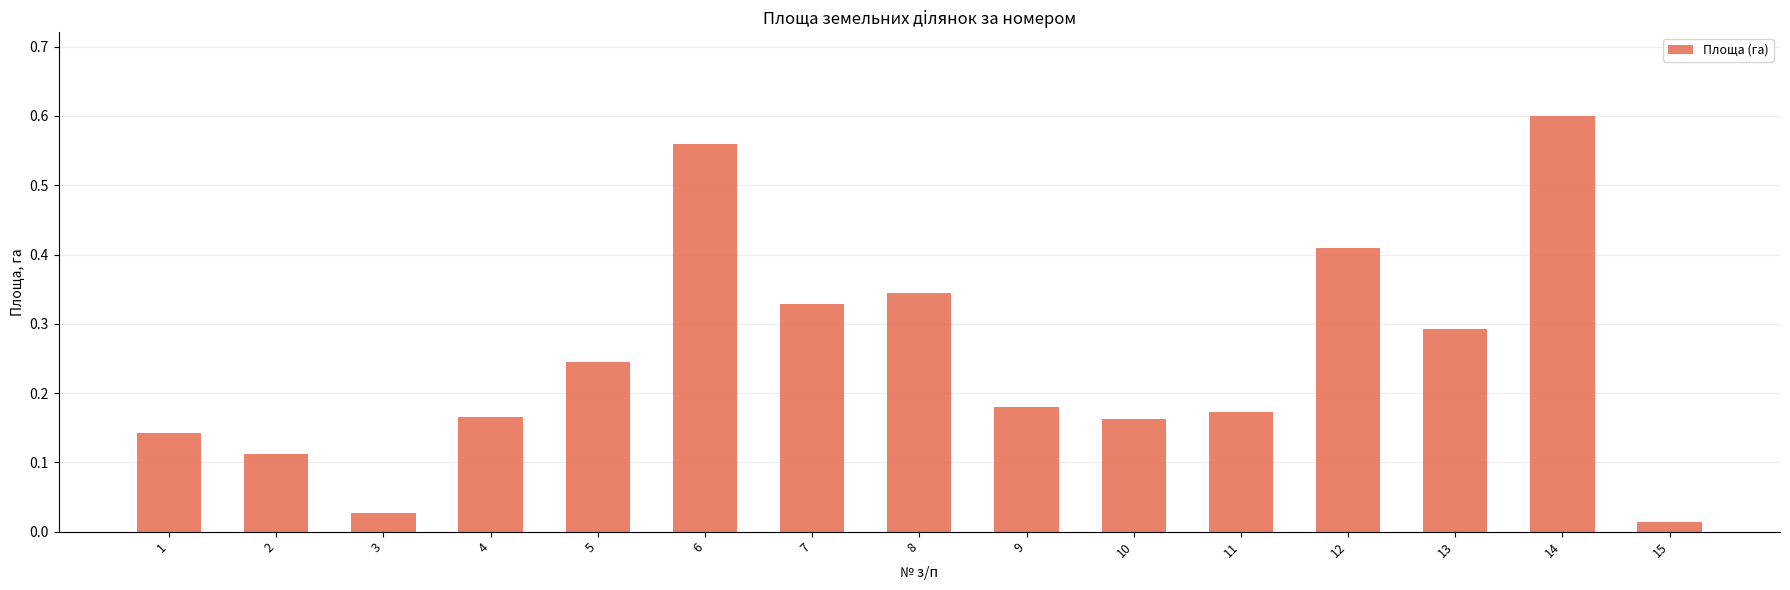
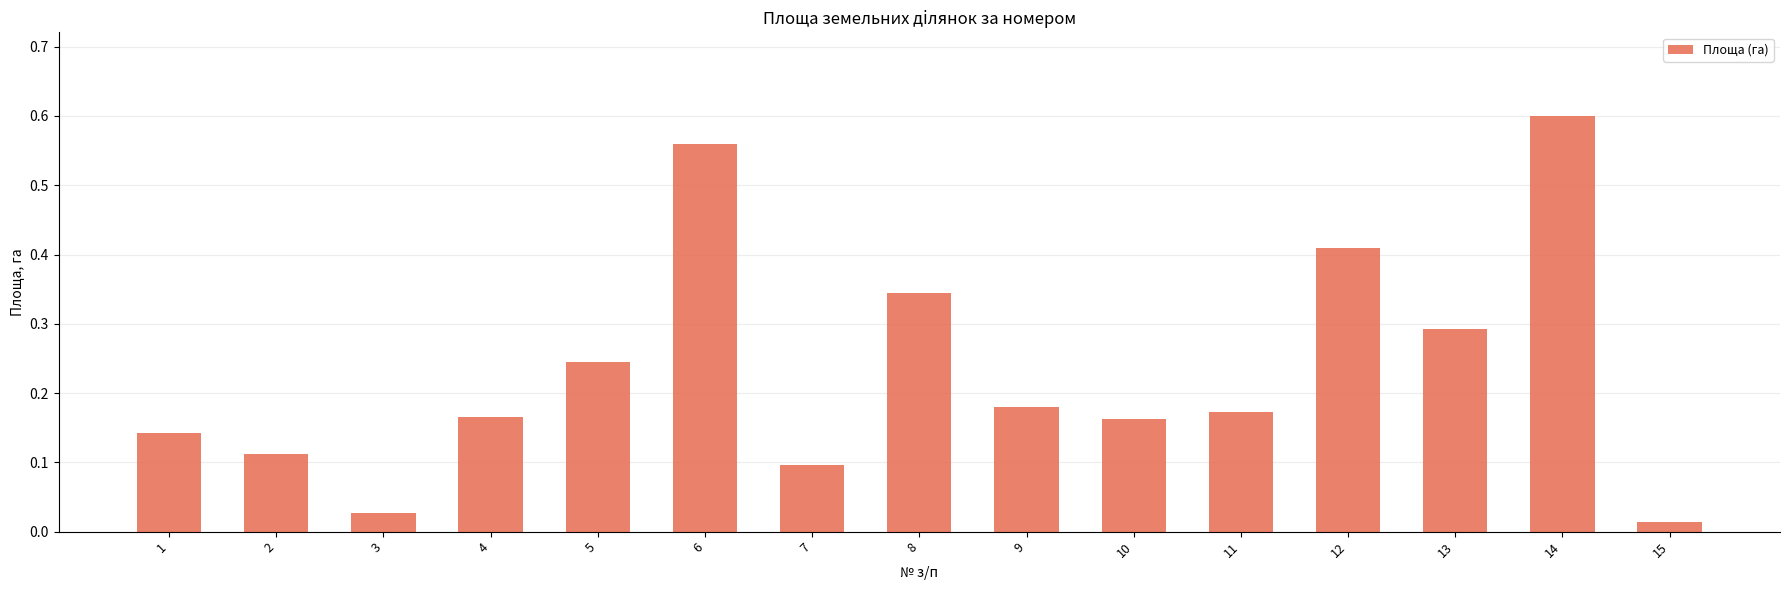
7: 0.33 -> 0.10
